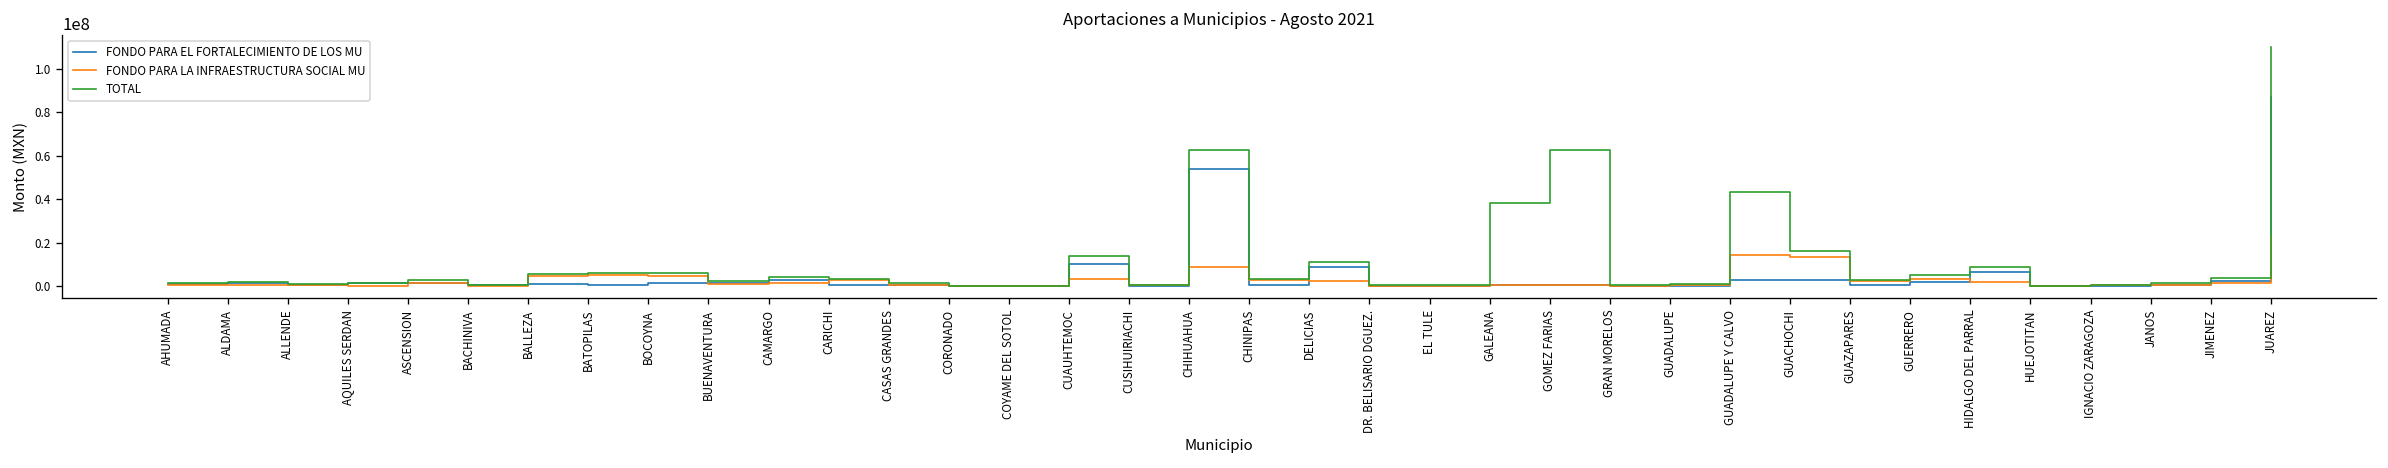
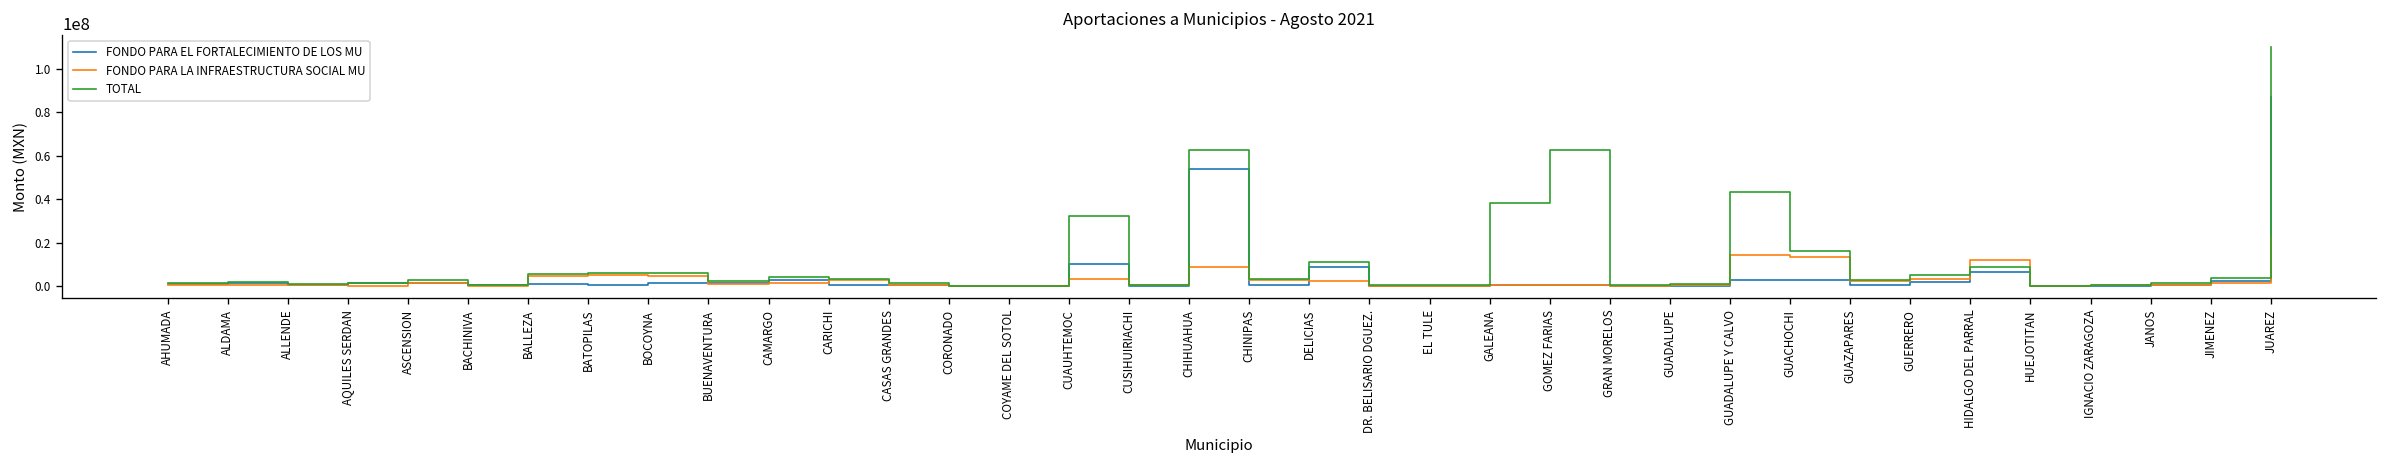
TOTAL, CUAUHTEMOC: 14000000 -> 32000000
FONDO PARA LA INFRAESTRUCTURA SOCIAL MU, HIDALGO DEL PARRAL: 2000000 -> 12000000
